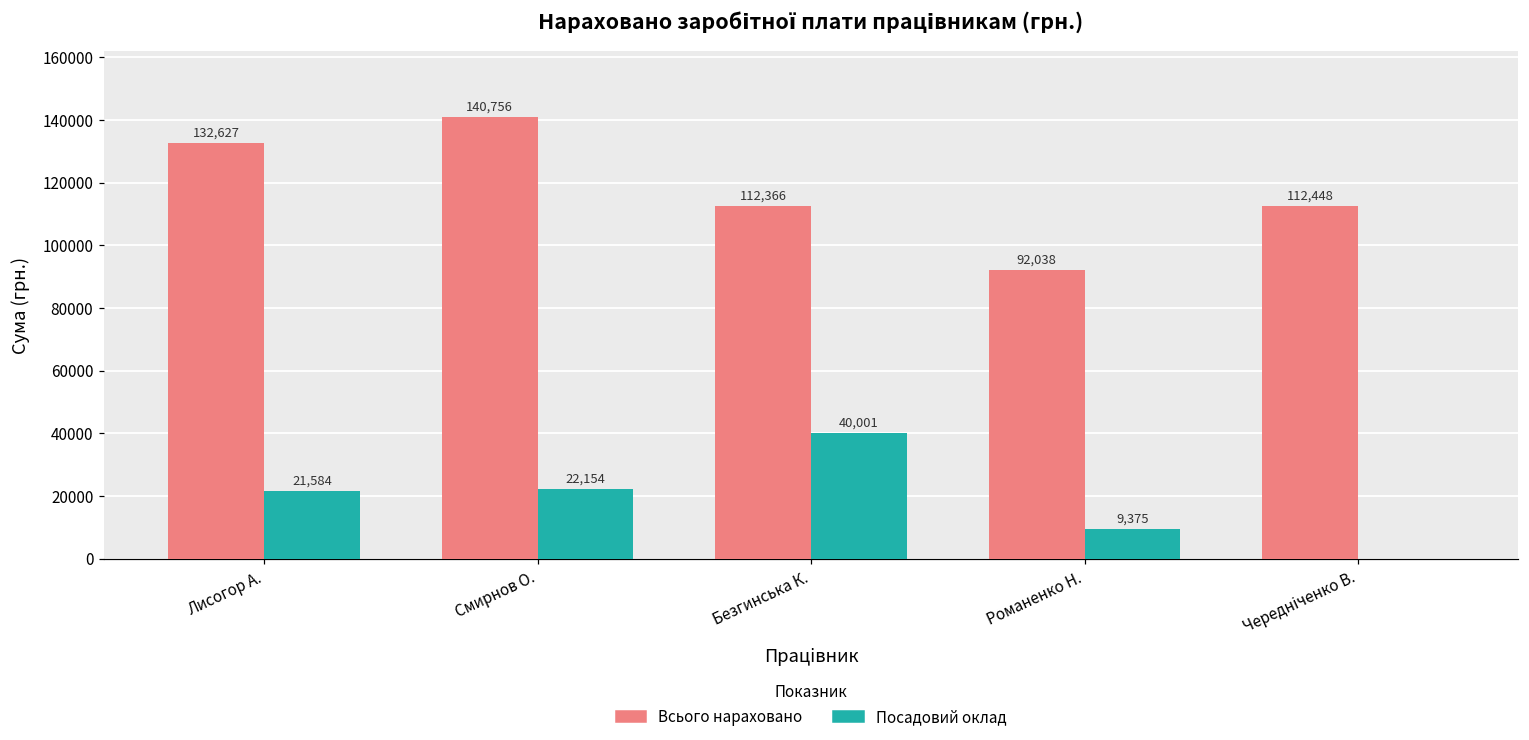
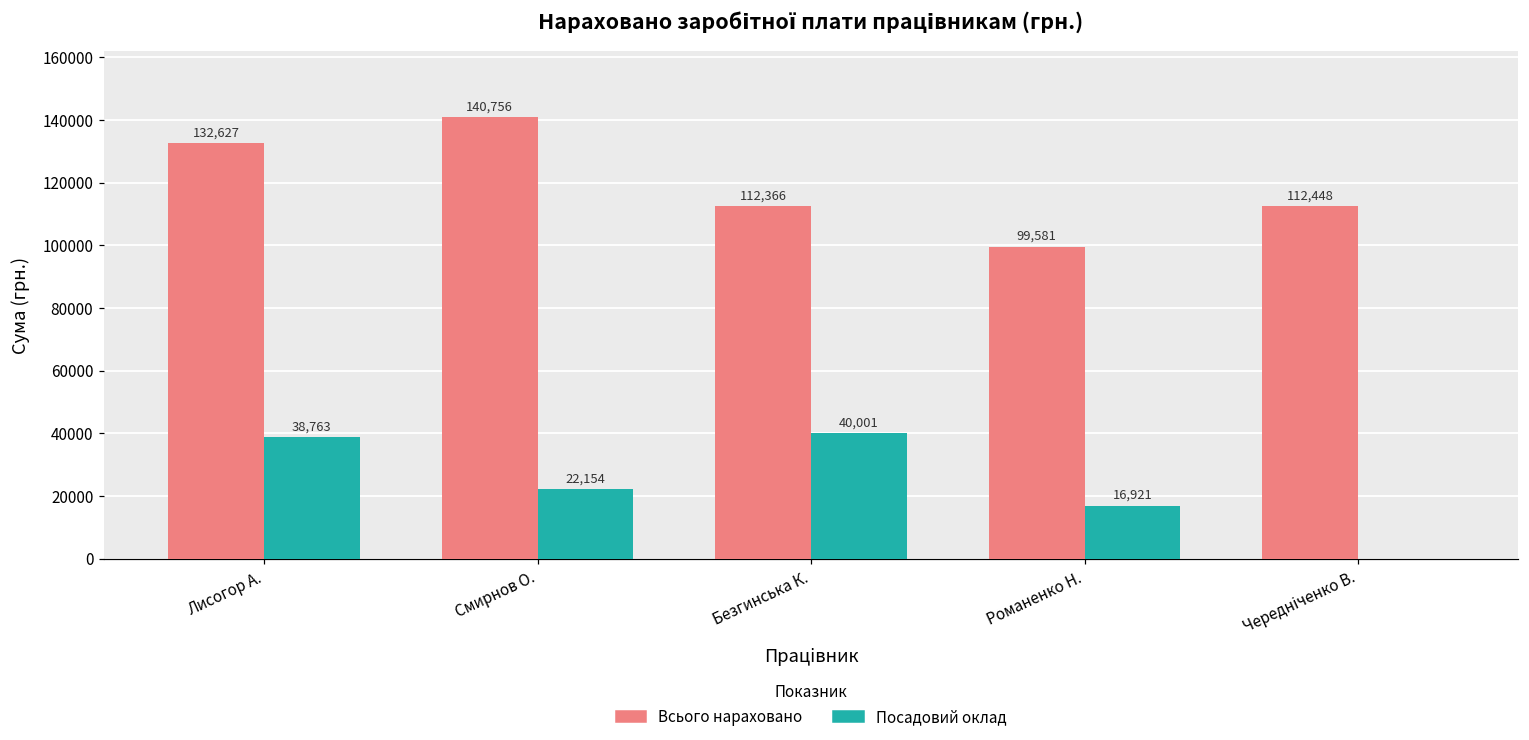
Посадовий оклад, Лисогор А.: 21,584 -> 38,763
Всього нараховано, Романенко Н.: 92,038 -> 99,581
Посадовий оклад, Романенко Н.: 9,375 -> 16,921
